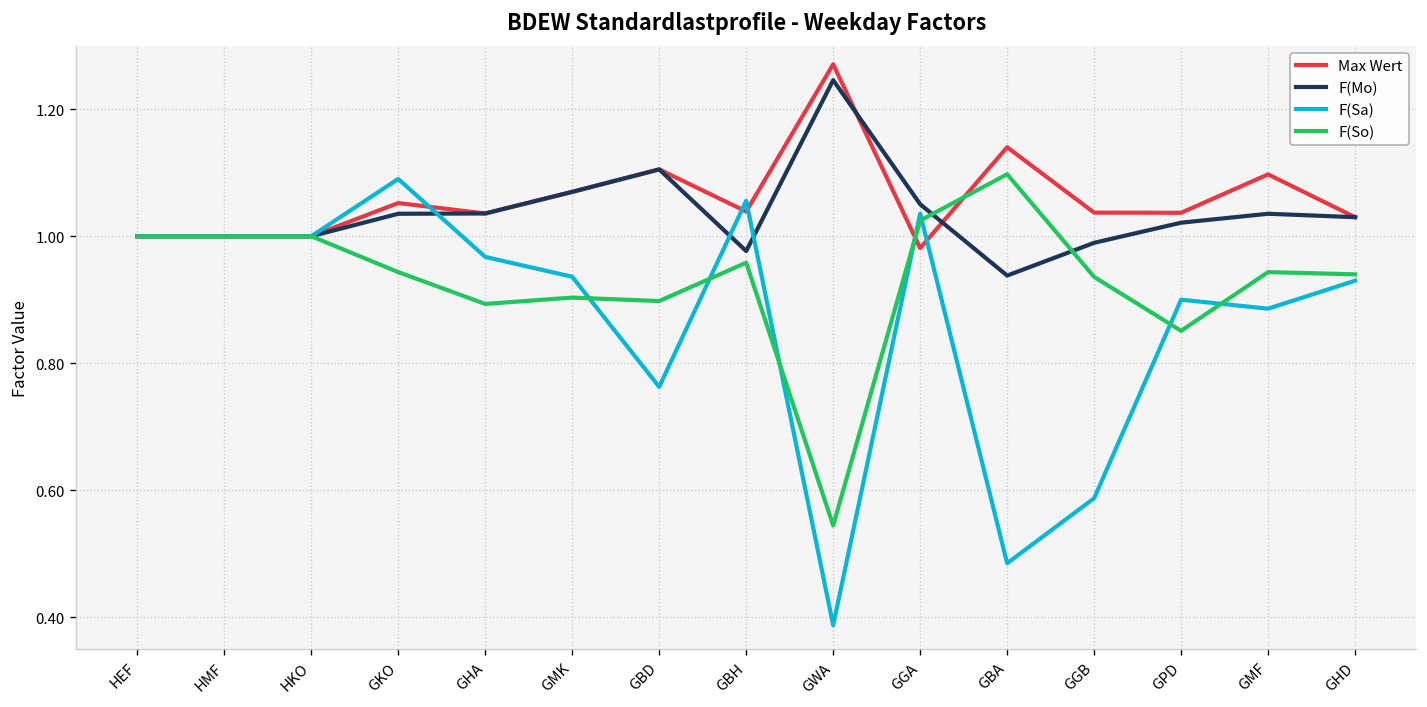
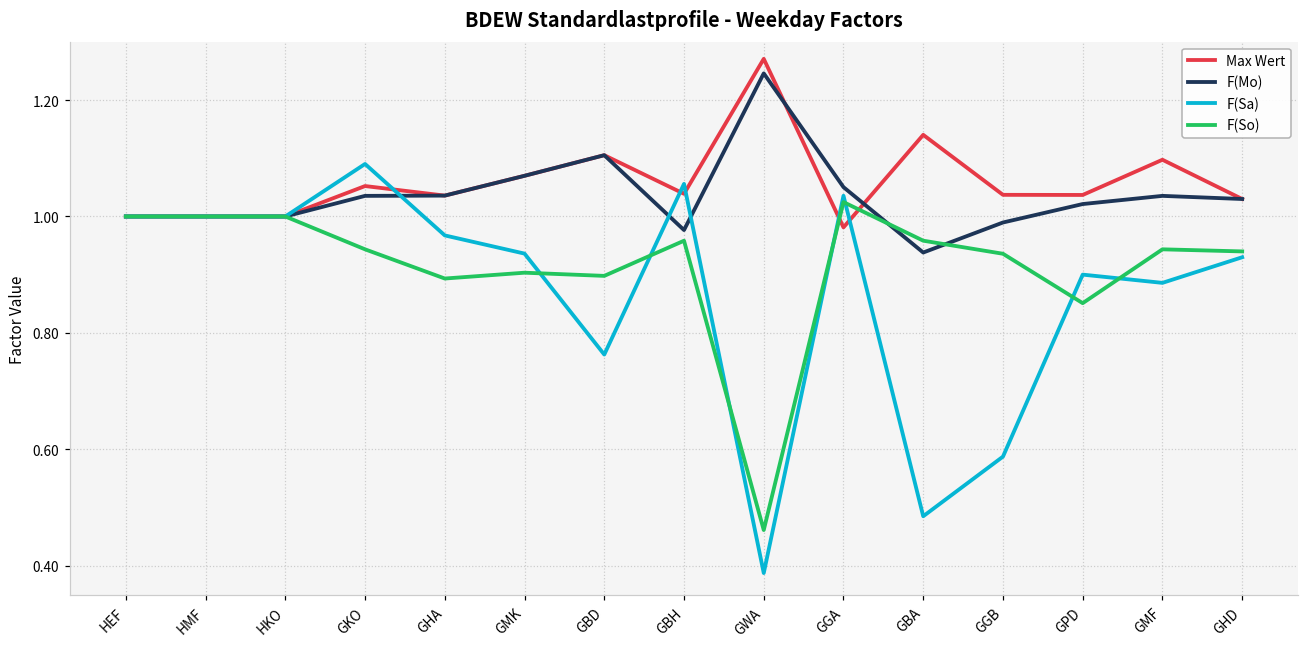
F(So), GWA: 0.54 -> 0.46
F(So), GBA: 1.10 -> 0.96
